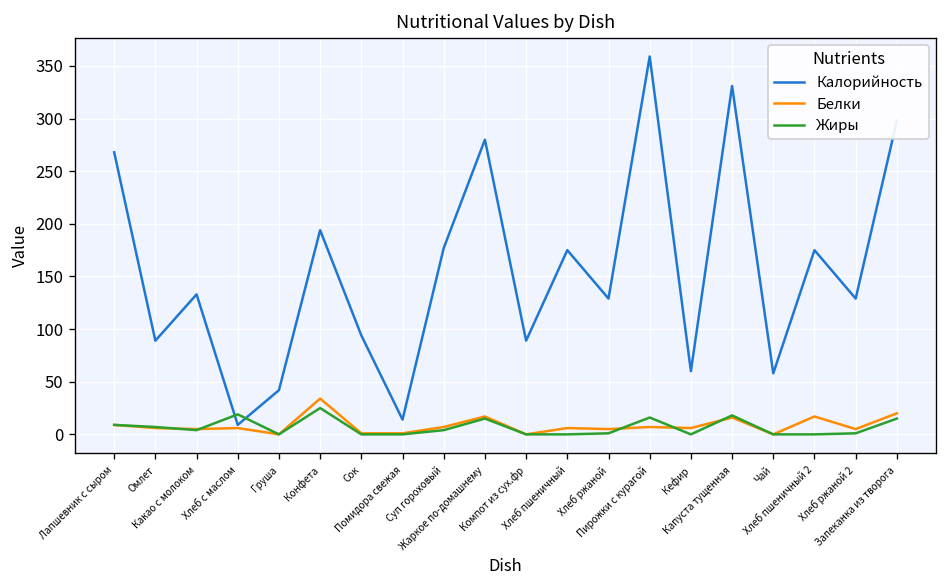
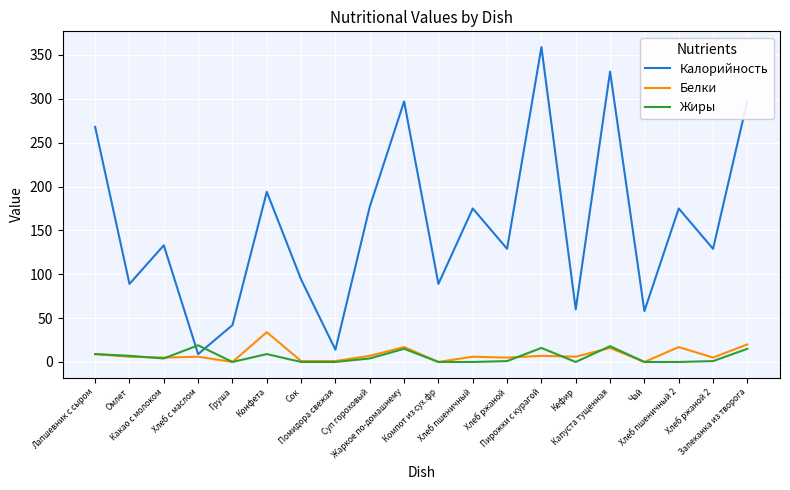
Жиры, Конфета: 30 -> 10
Калорийность, Жаркое по-домашнему: 280 -> 300
